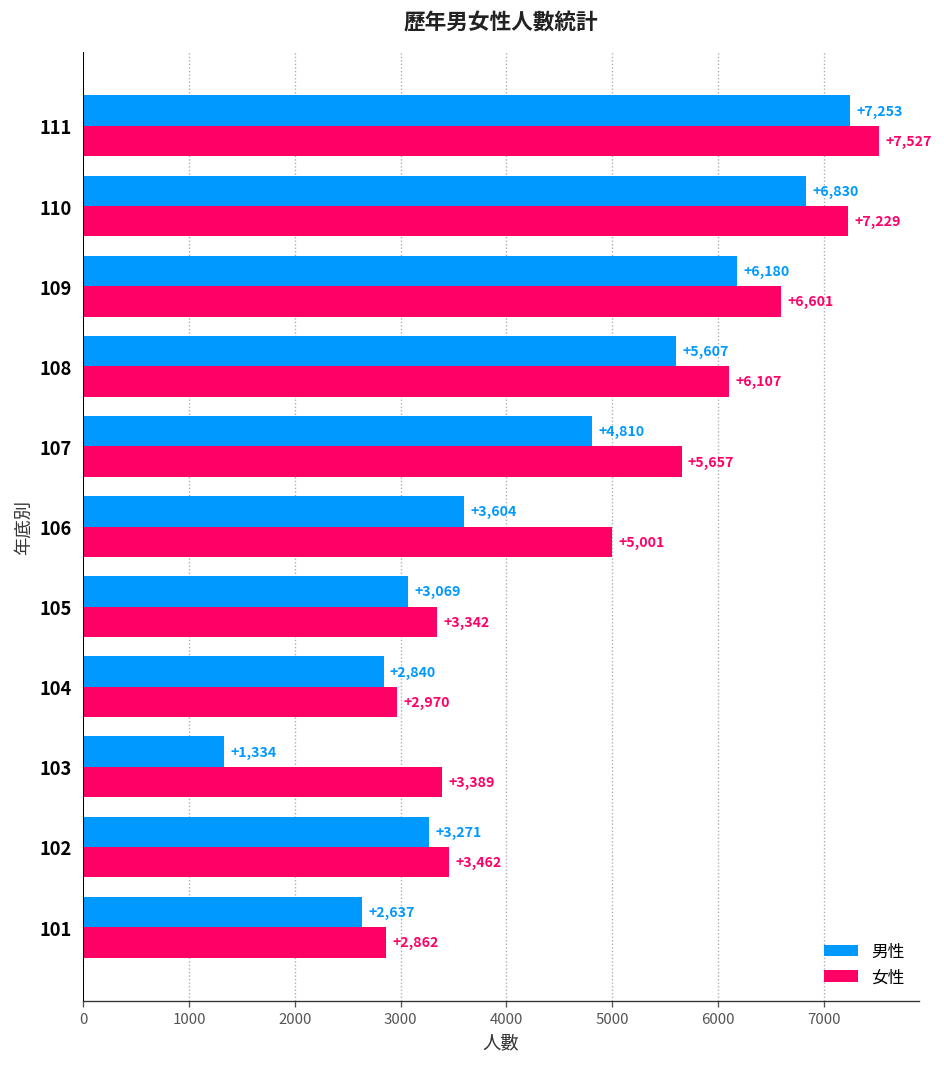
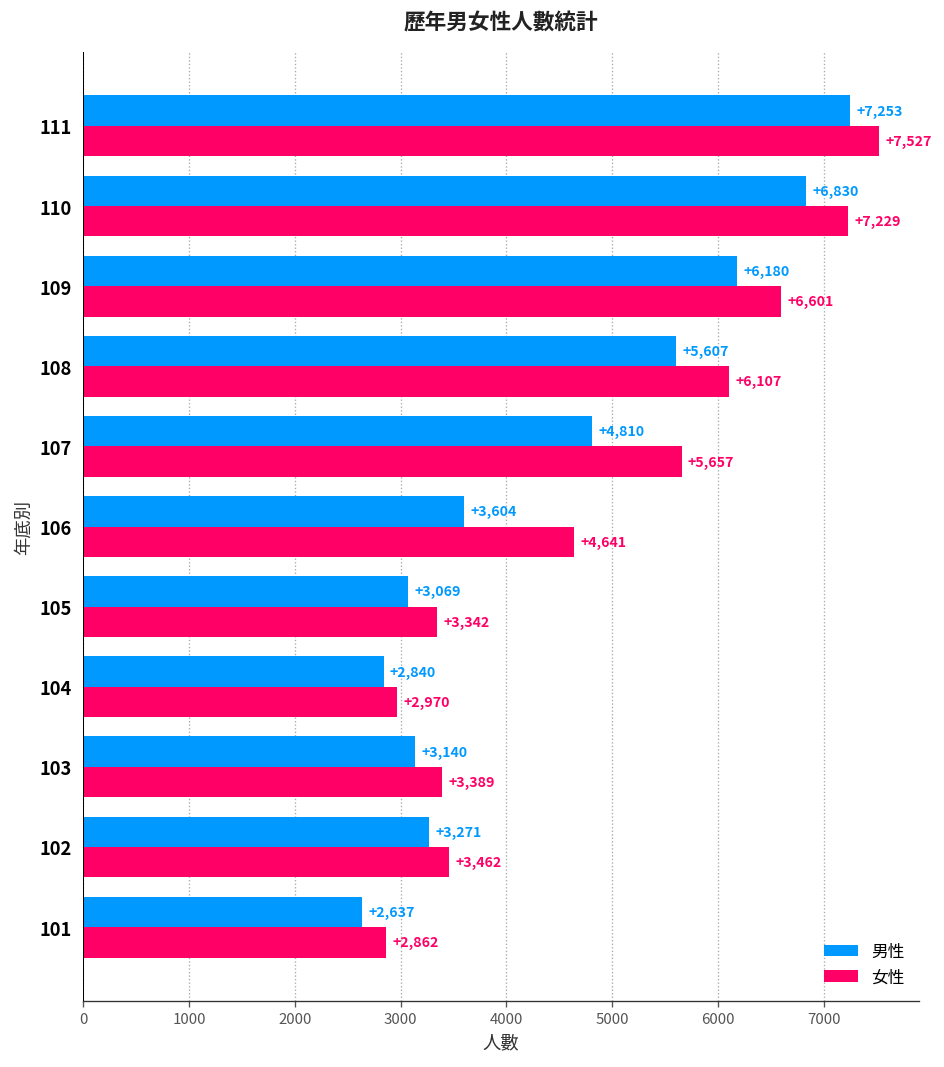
女性, 106: +5,001 -> +4,641
男性, 103: +1,334 -> +3,140
